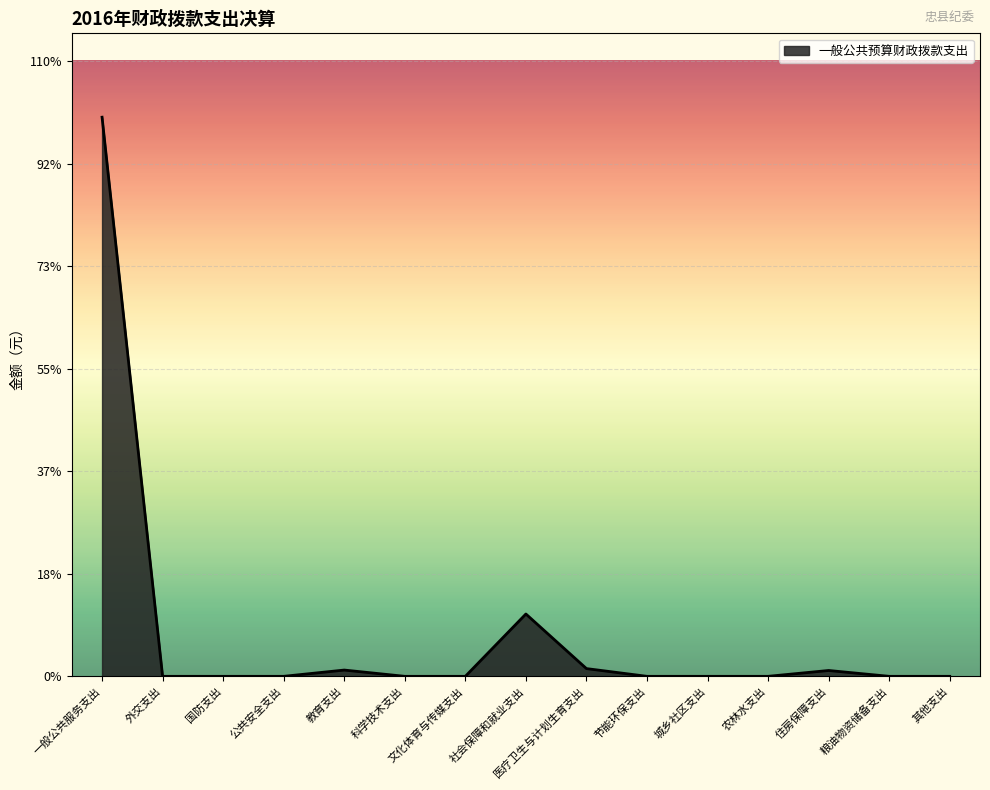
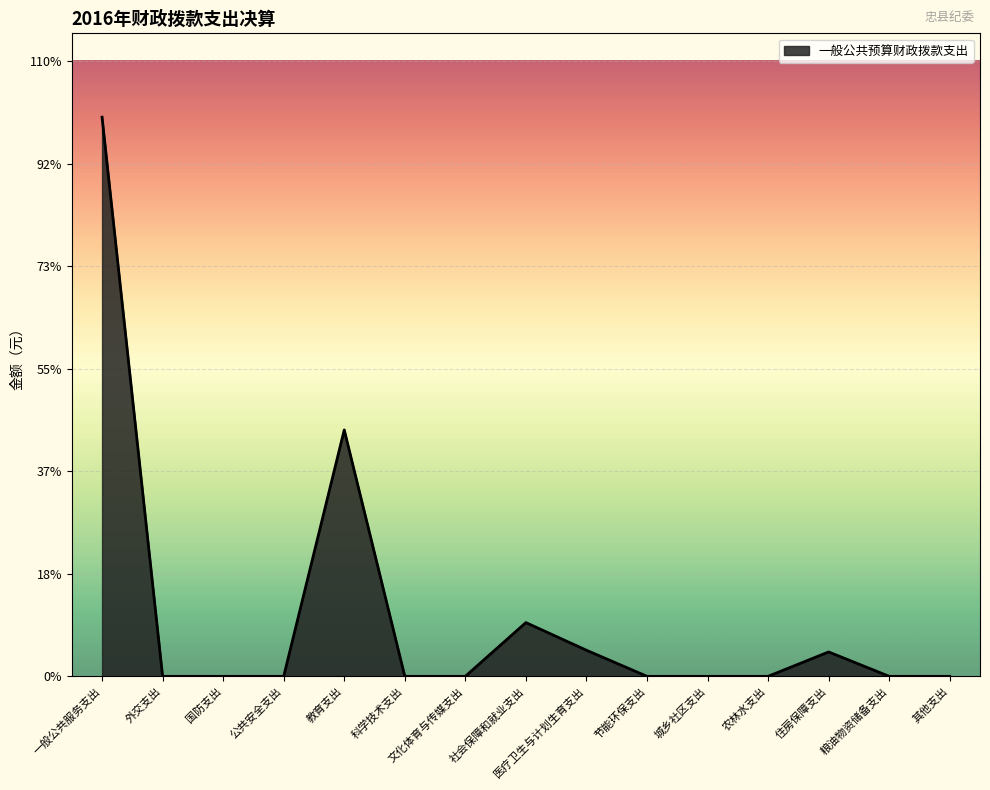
教育支出: 1% -> 44%
社会保障和就业支出: 11% -> 10%
医疗卫生与计划生育支出: 1% -> 5%
住房保障支出: 1% -> 4%
